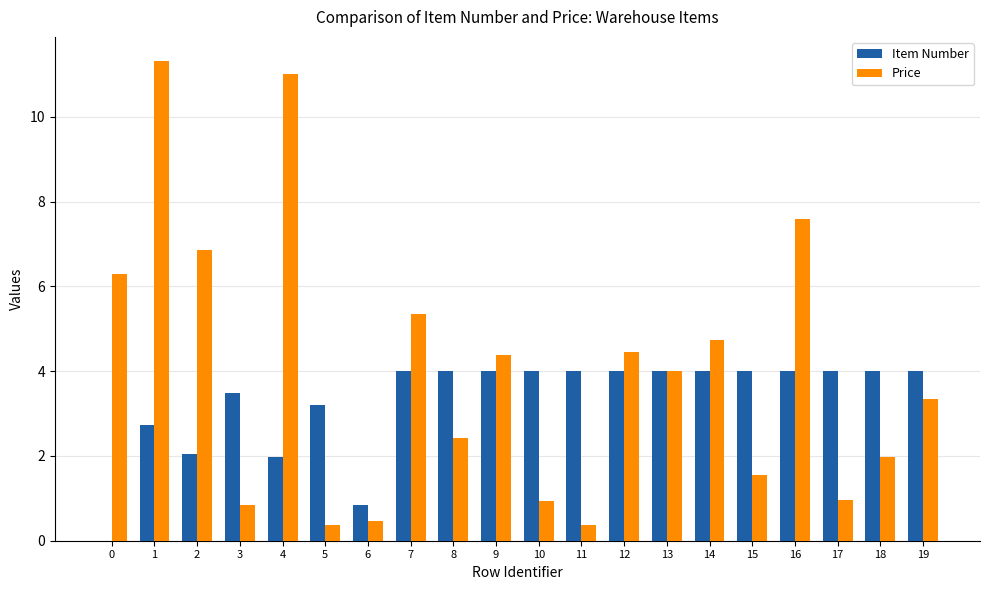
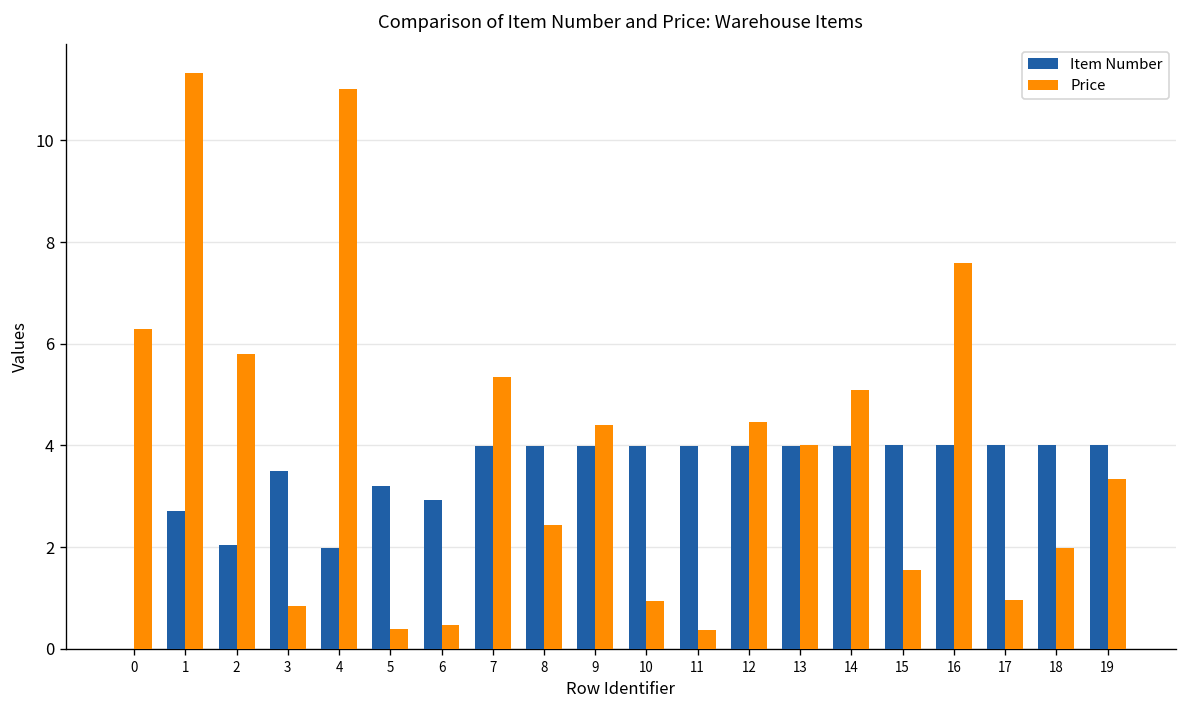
Price, 2: 6.9 -> 5.8
Item Number, 6: 0.9 -> 2.9
Price, 14: 4.7 -> 5.1
